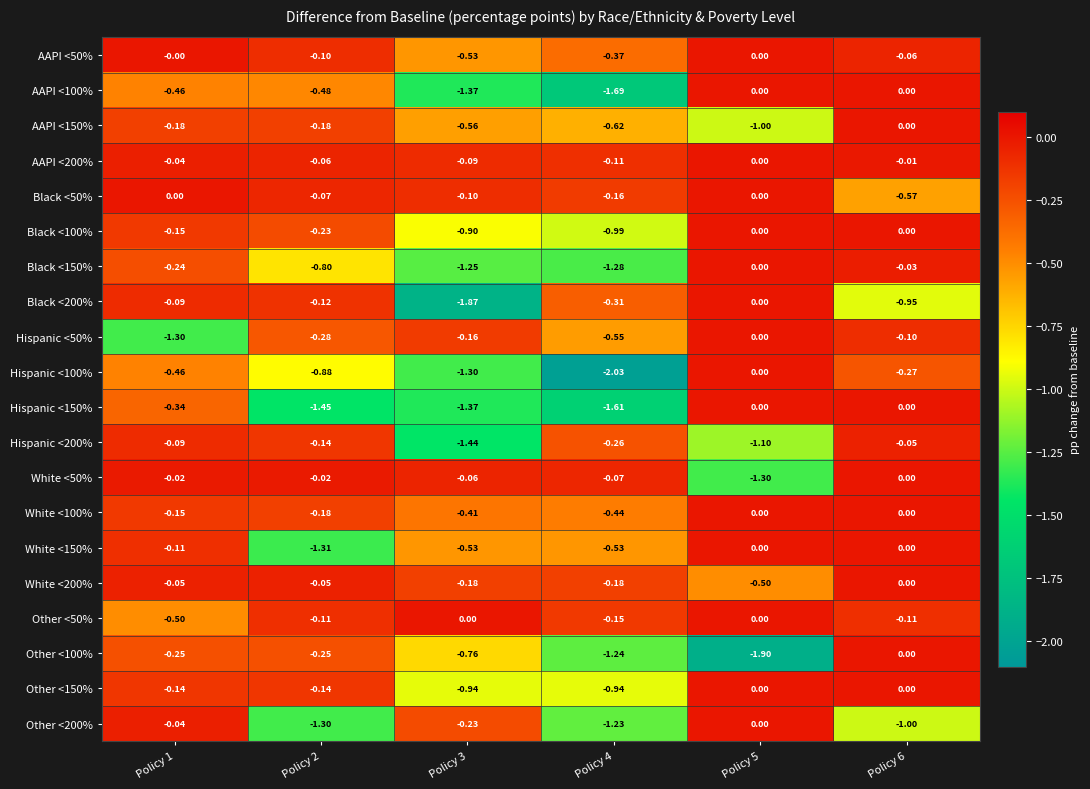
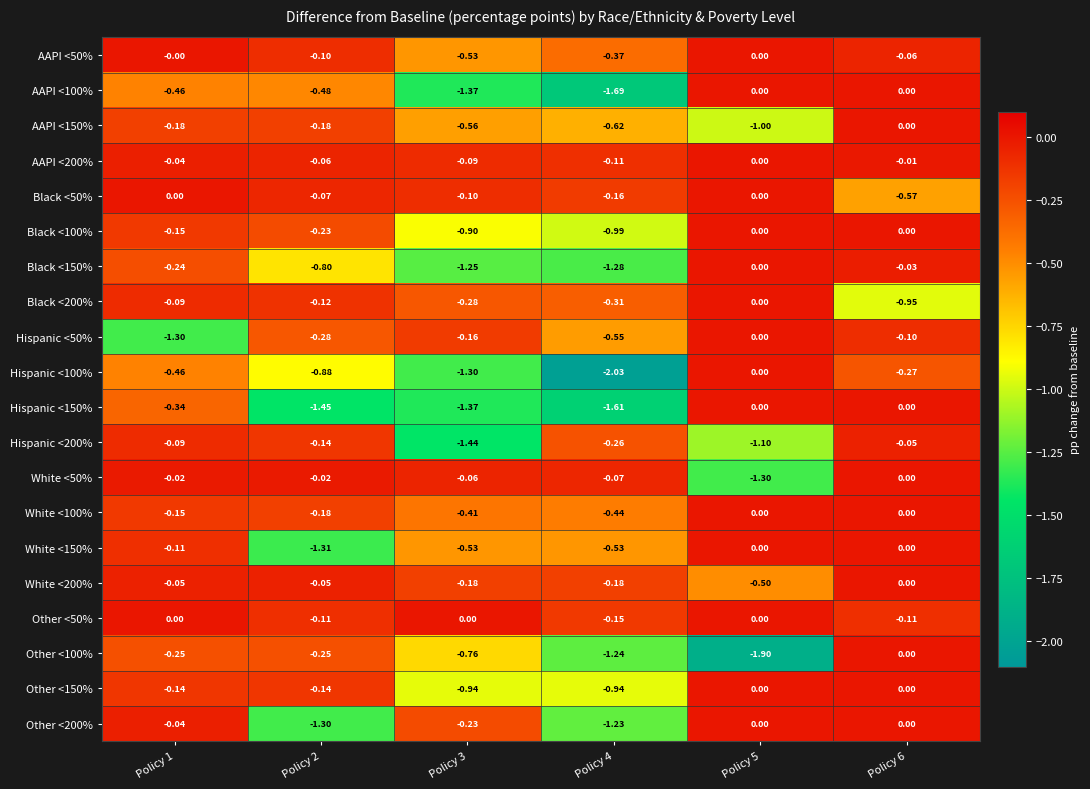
Black <200%, Policy 3: -1.87 -> -0.28
Other <50%, Policy 1: -0.50 -> 0.00
Other <200%, Policy 6: -1.00 -> 0.00
